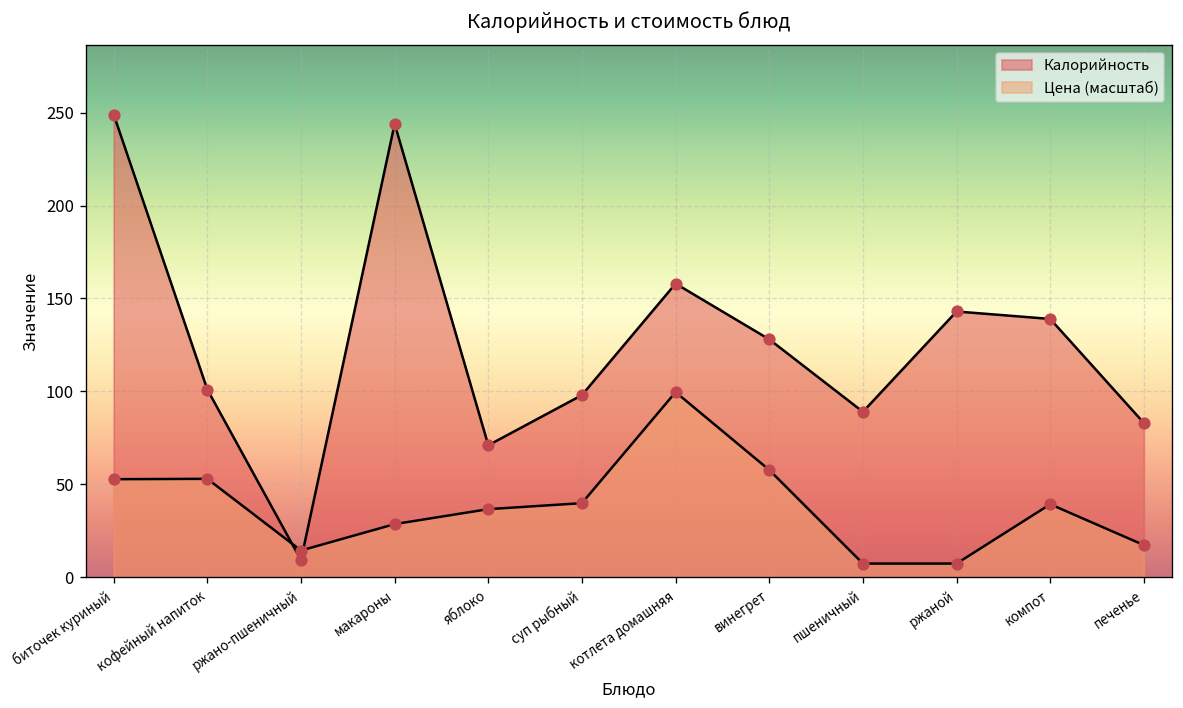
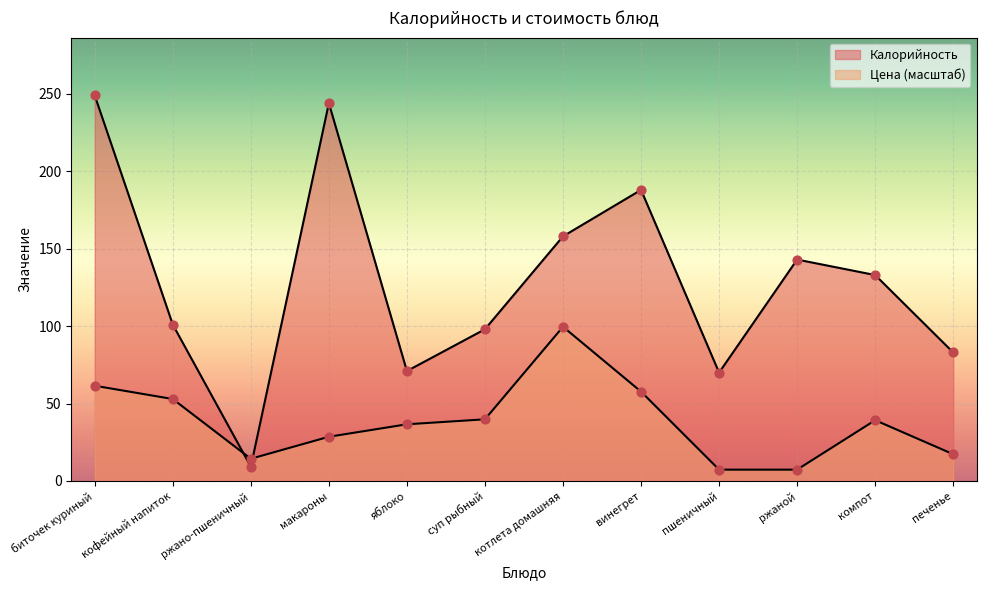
Цена (масштаб), биточек куриный: 53 -> 62
Калорийность, винегрет: 128 -> 188
Калорийность, пшеничный: 89 -> 70
Калорийность, компот: 139 -> 133
